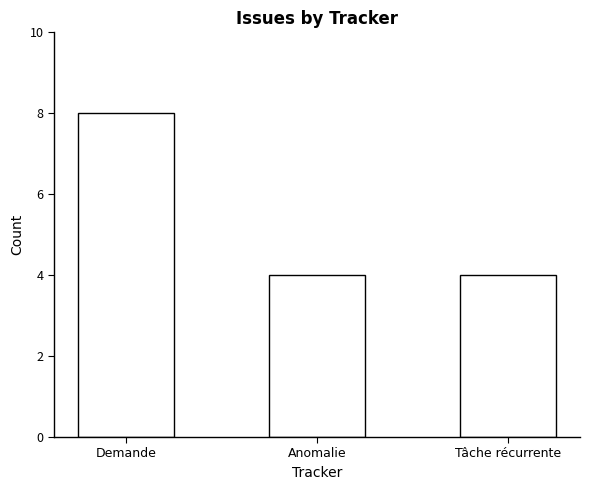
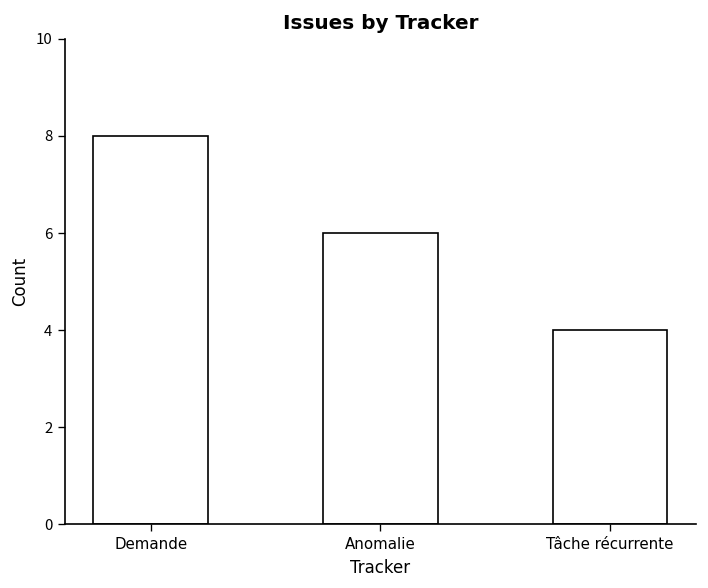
Anomalie: 4 -> 6
